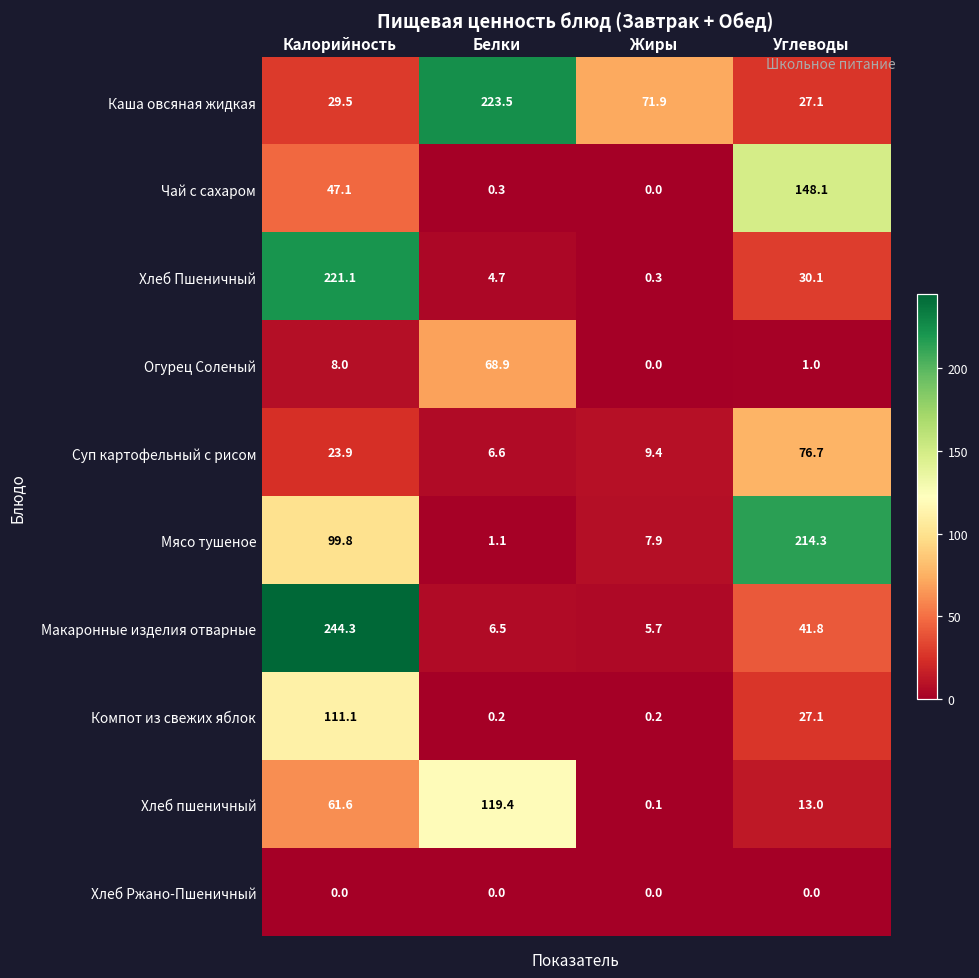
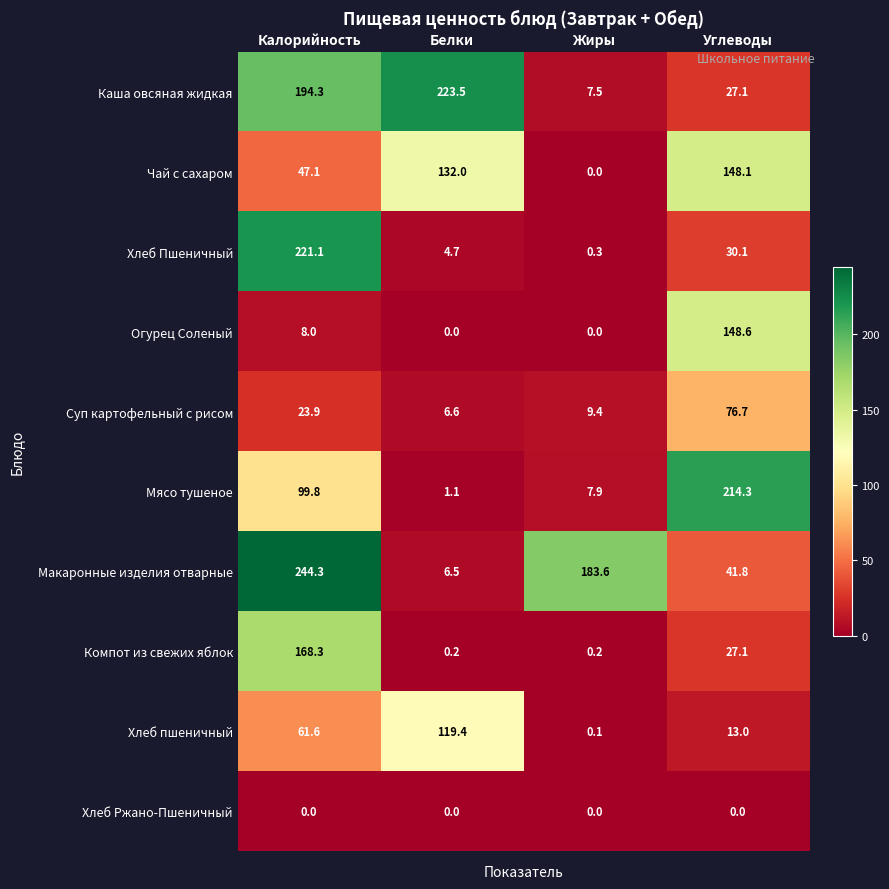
Каша овсяная жидкая, Калорийность: 29.5 -> 194.3
Каша овсяная жидкая, Жиры: 71.9 -> 7.5
Чай с сахаром, Белки: 0.3 -> 132.0
Огурец Соленый, Белки: 68.9 -> 0.0
Огурец Соленый, Углеводы: 1.0 -> 148.6
Макаронные изделия отварные, Жиры: 5.7 -> 183.6
Компот из свежих яблок, Калорийность: 111.1 -> 168.3
